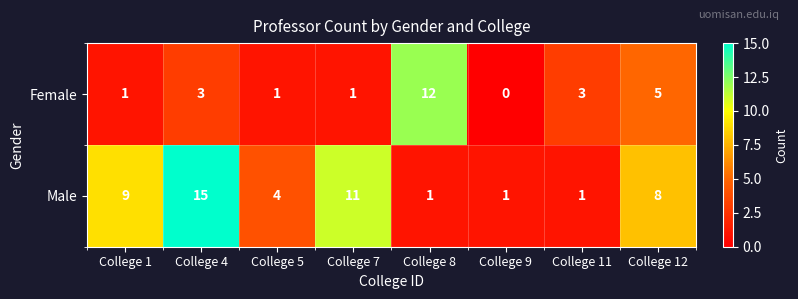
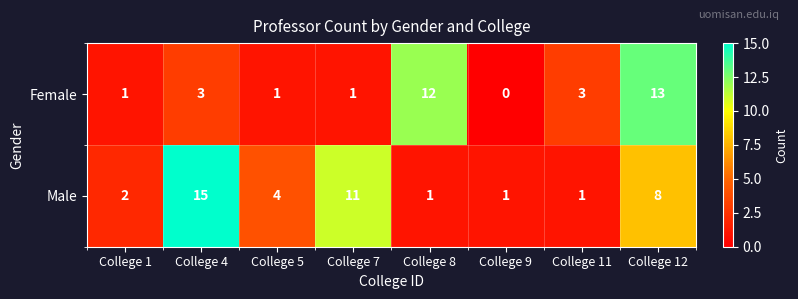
Female, College 12: 5 -> 13
Male, College 1: 9 -> 2
